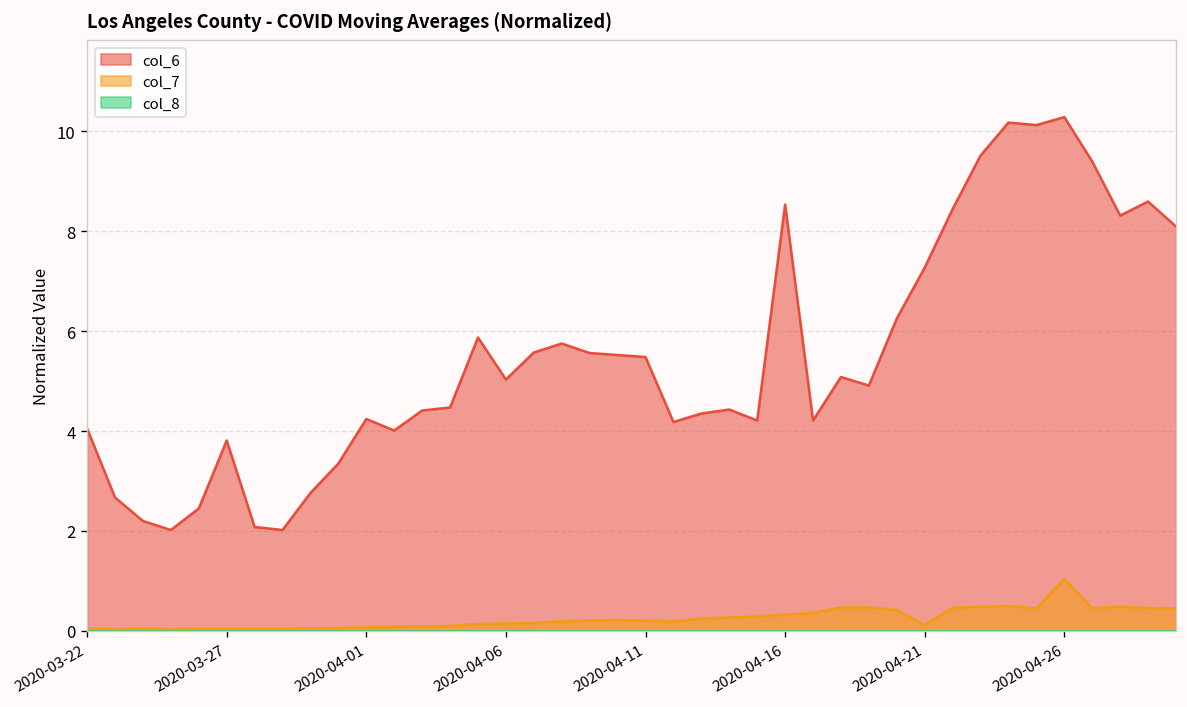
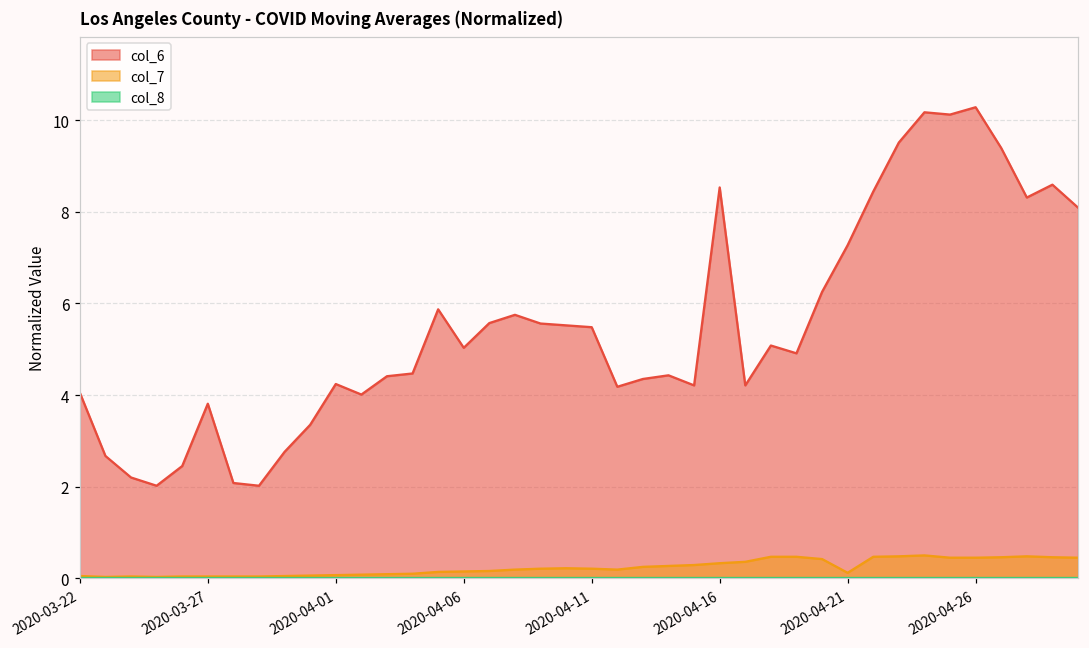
col_7, 2020-04-26: 1.0 -> 0.5
